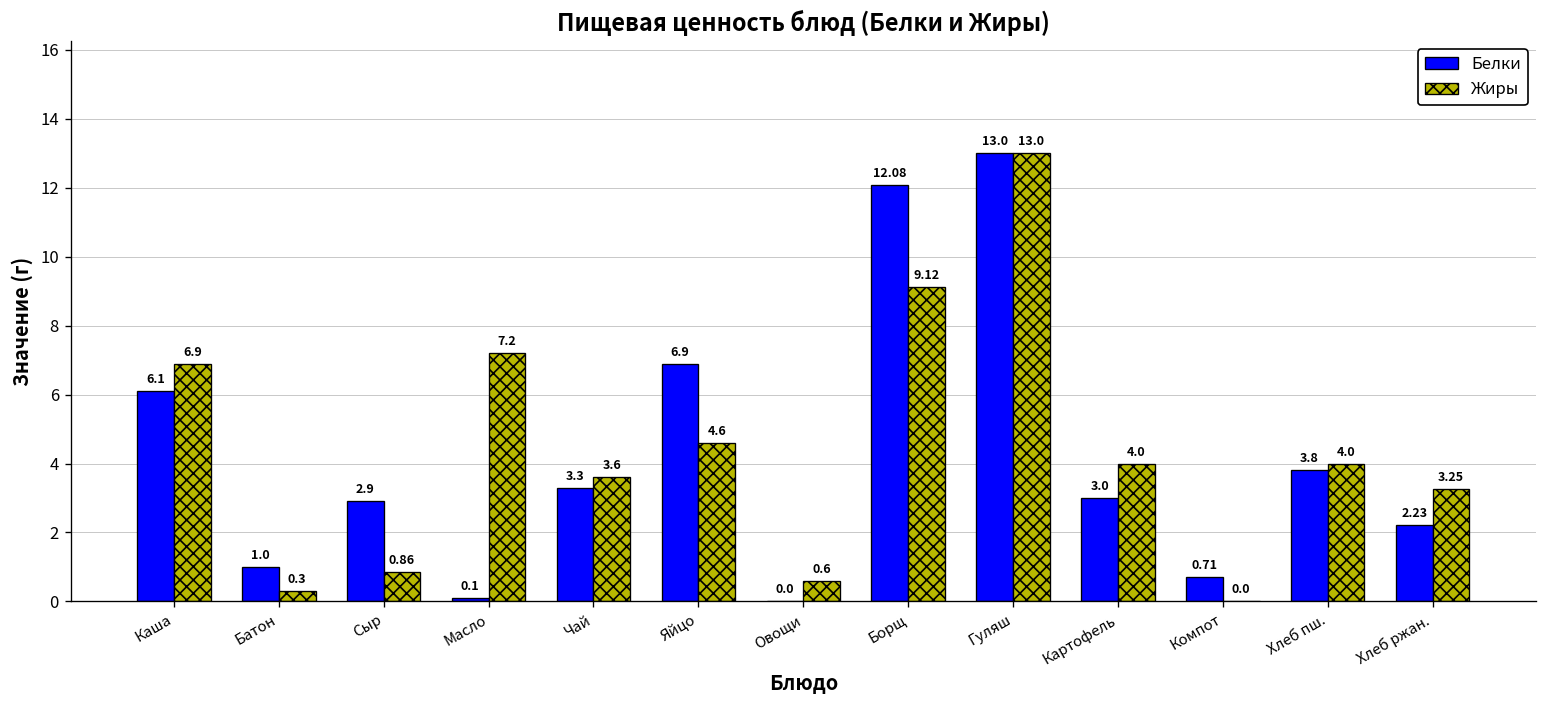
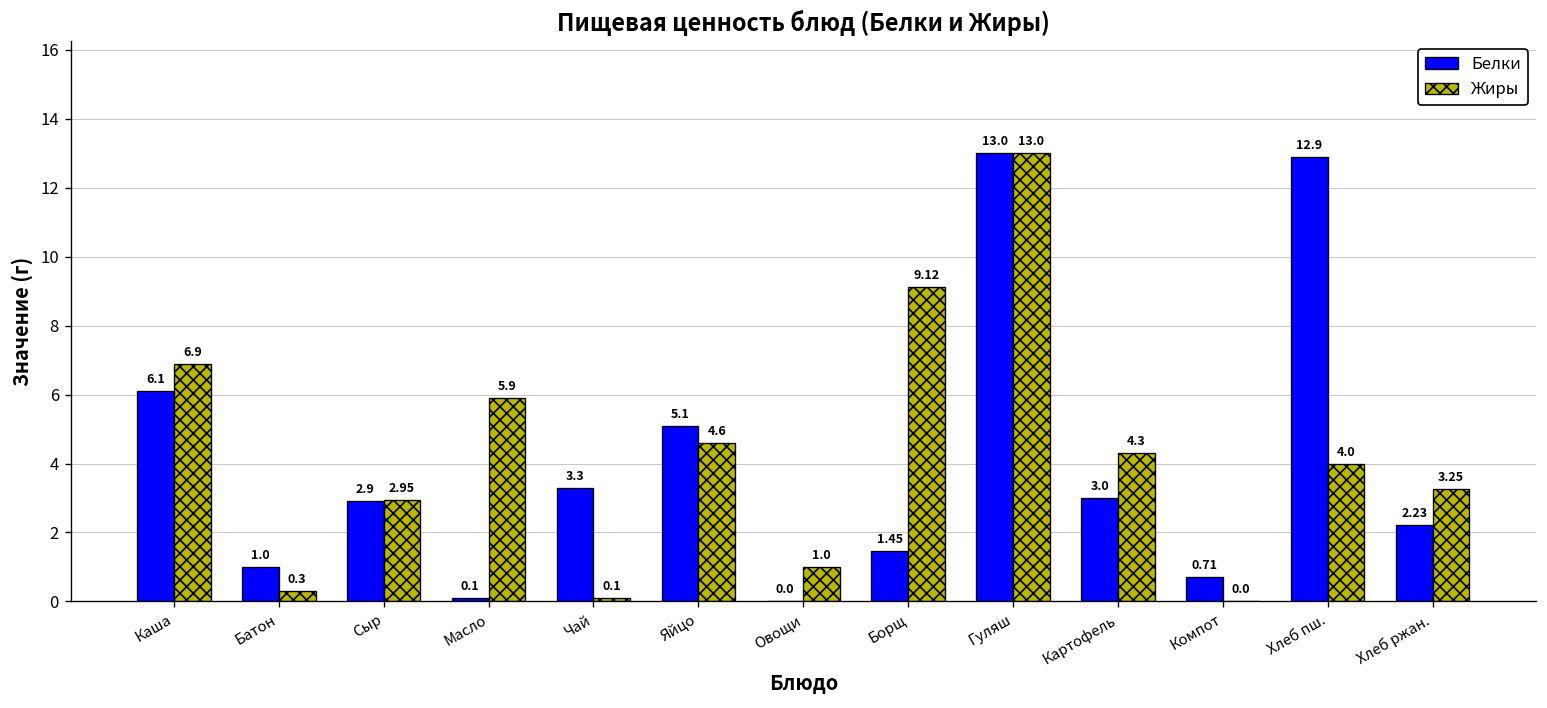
Жиры, Сыр: 0.86 -> 2.95
Жиры, Масло: 7.2 -> 5.9
Жиры, Чай: 3.6 -> 0.1
Белки, Яйцо: 6.9 -> 5.1
Жиры, Овощи: 0.6 -> 1.0
Белки, Борщ: 12.08 -> 1.45
Жиры, Картофель: 4.0 -> 4.3
Белки, Хлеб пш.: 3.8 -> 12.9
